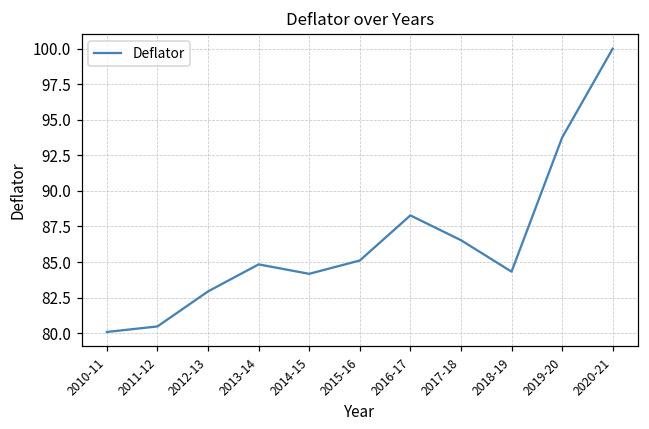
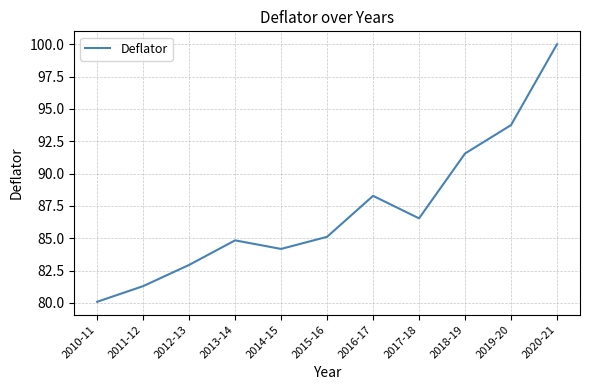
2011-12: 80.5 -> 81.3
2018-19: 84.3 -> 91.6
